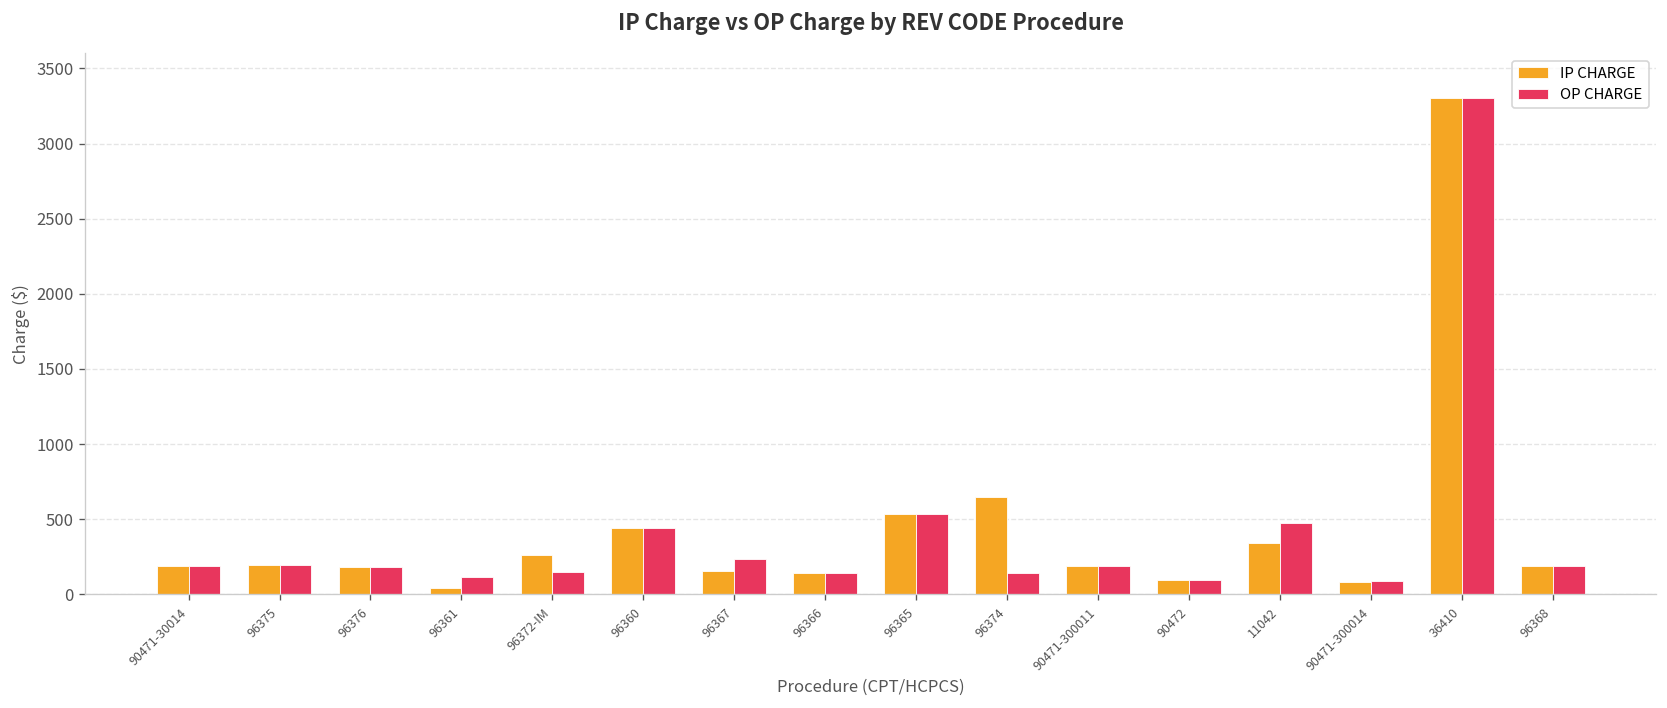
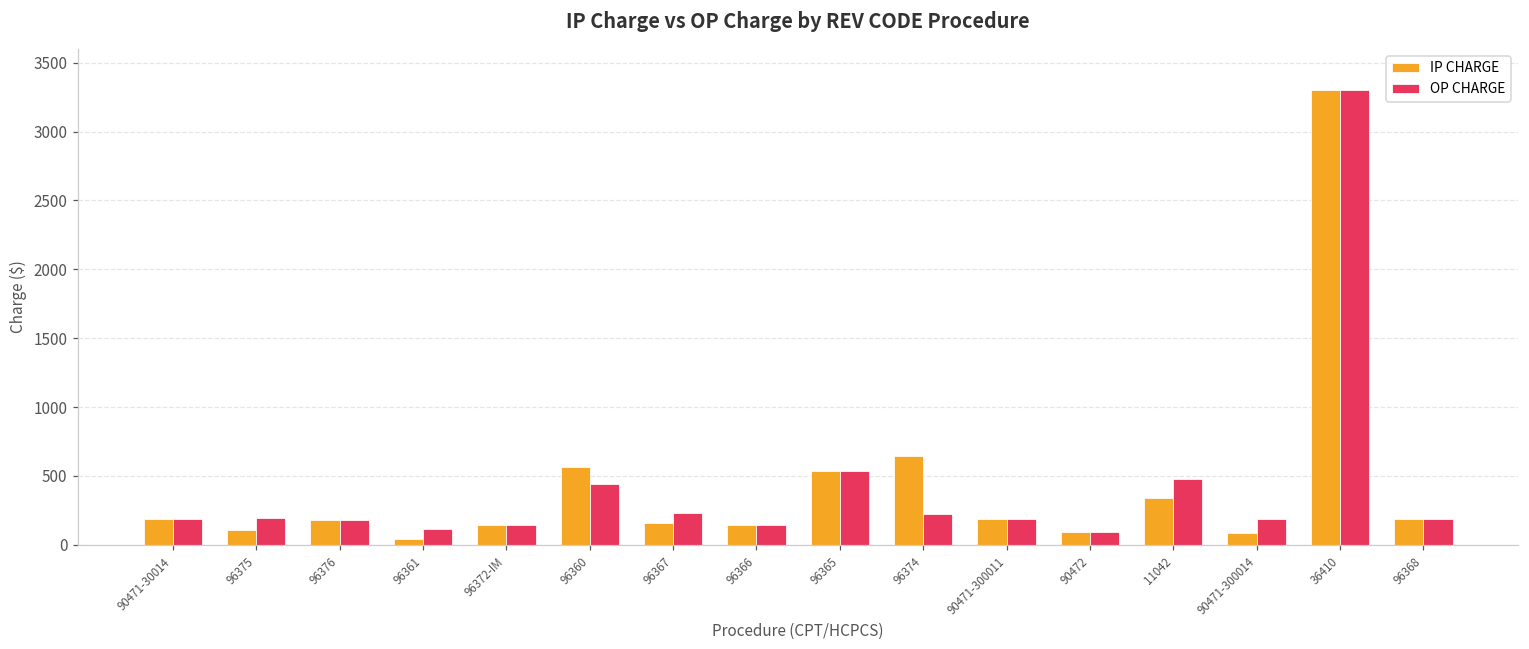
IP CHARGE, 96375: 190 -> 110
IP CHARGE, 96372-IM: 260 -> 150
IP CHARGE, 96360: 440 -> 570
OP CHARGE, 96374: 140 -> 220
OP CHARGE, 90471-300014: 90 -> 190
